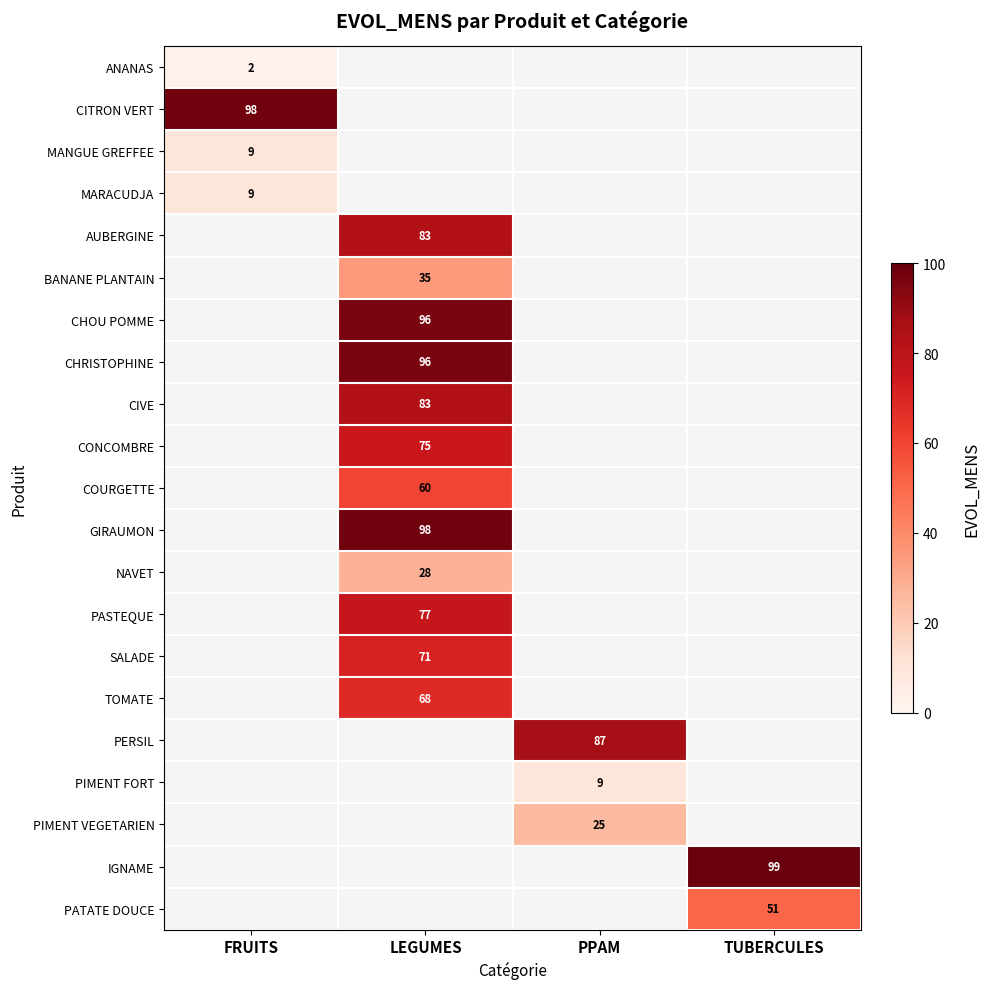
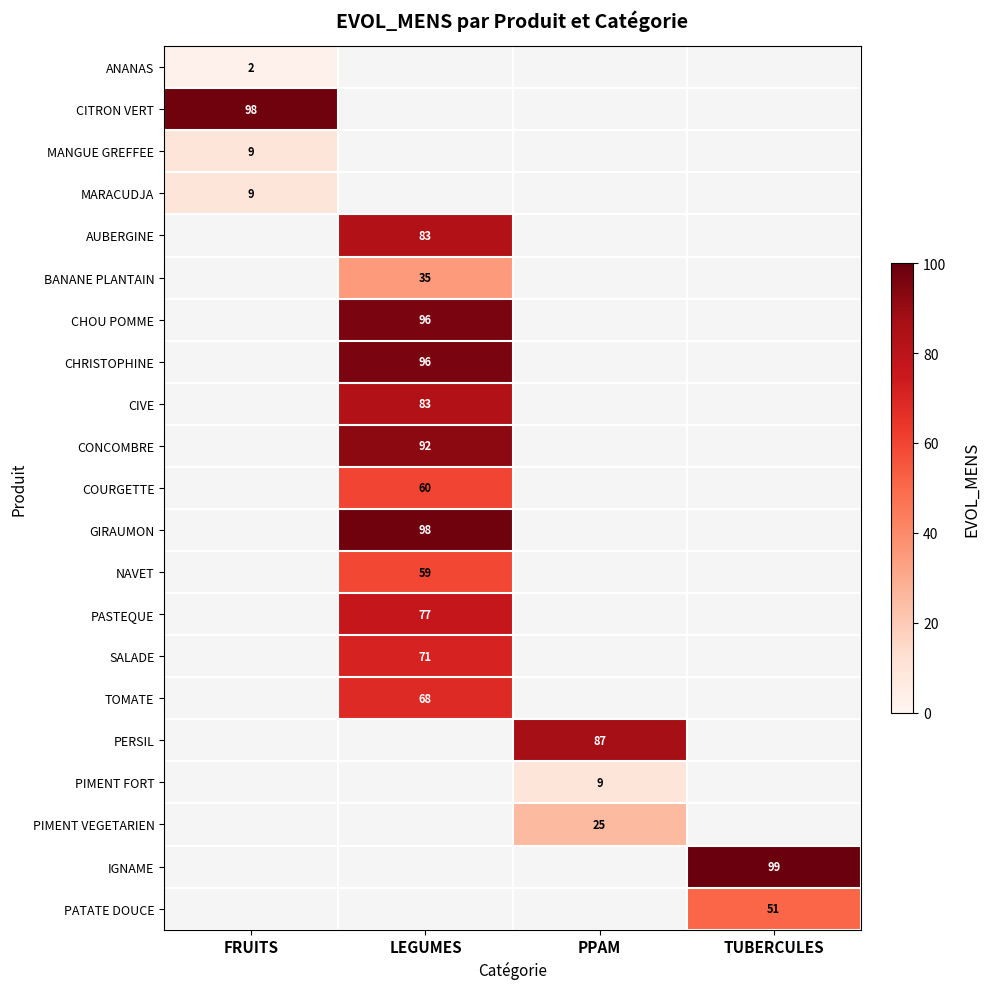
CONCOMBRE, LEGUMES: 75 -> 92
NAVET, LEGUMES: 28 -> 59
